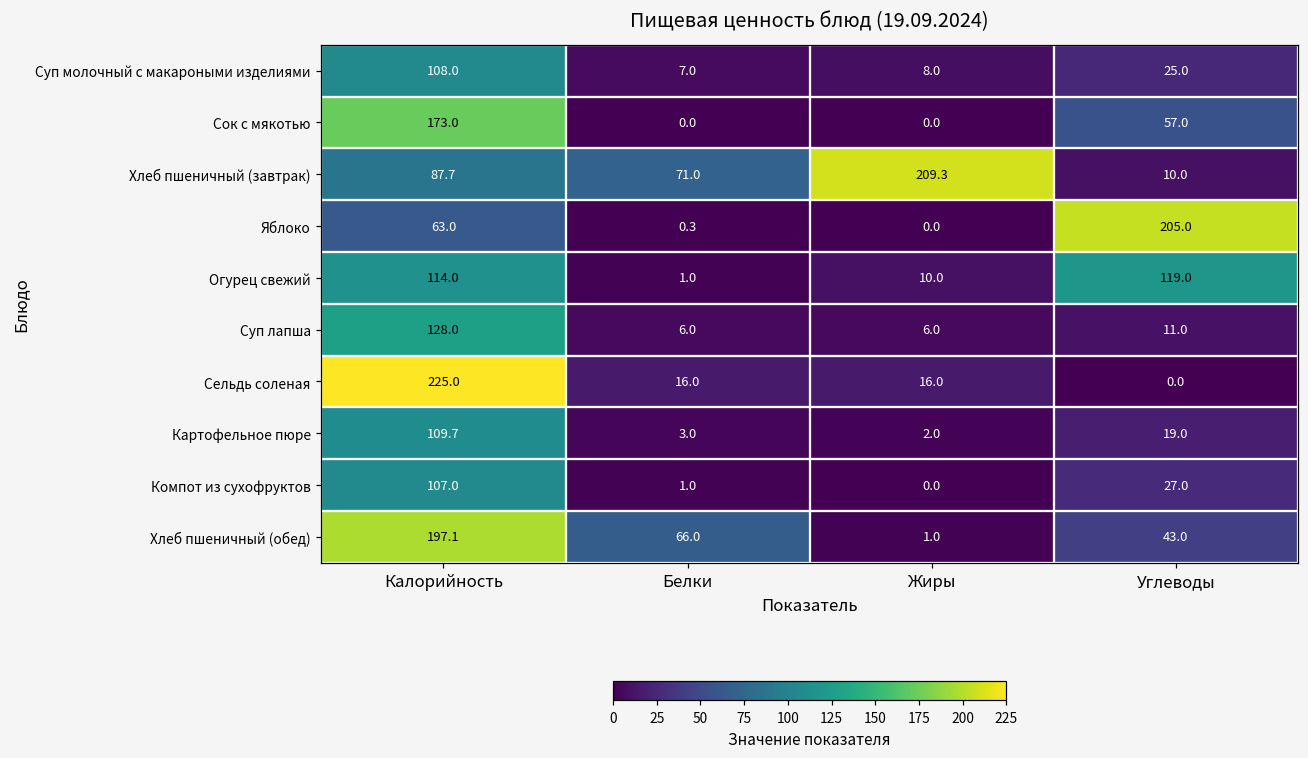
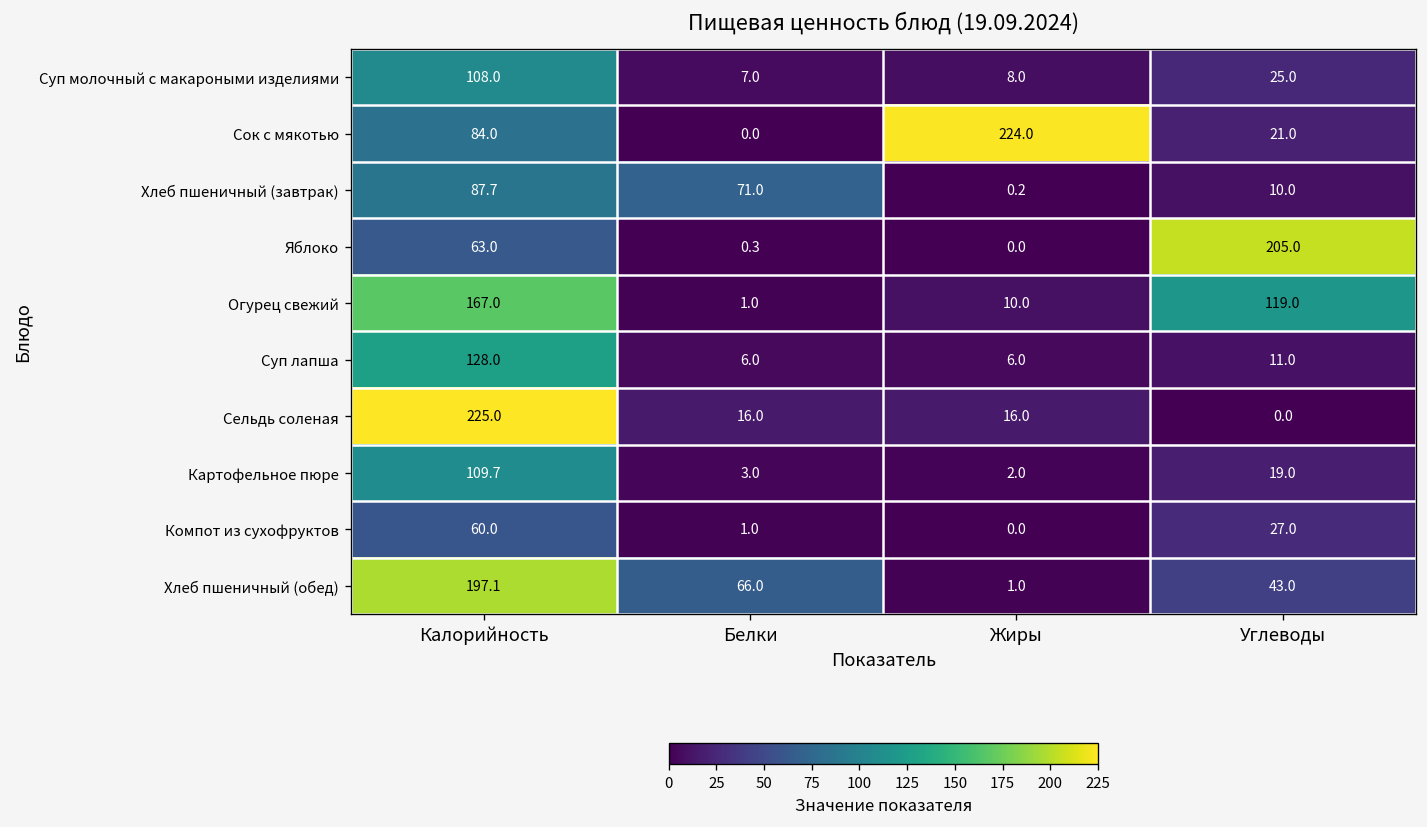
Сок с мякотью, Калорийность: 173.0 -> 84.0
Сок с мякотью, Жиры: 0.0 -> 224.0
Сок с мякотью, Углеводы: 57.0 -> 21.0
Хлеб пшеничный (завтрак), Жиры: 209.3 -> 0.2
Огурец свежий, Калорийность: 114.0 -> 167.0
Компот из сухофруктов, Калорийность: 107.0 -> 60.0
